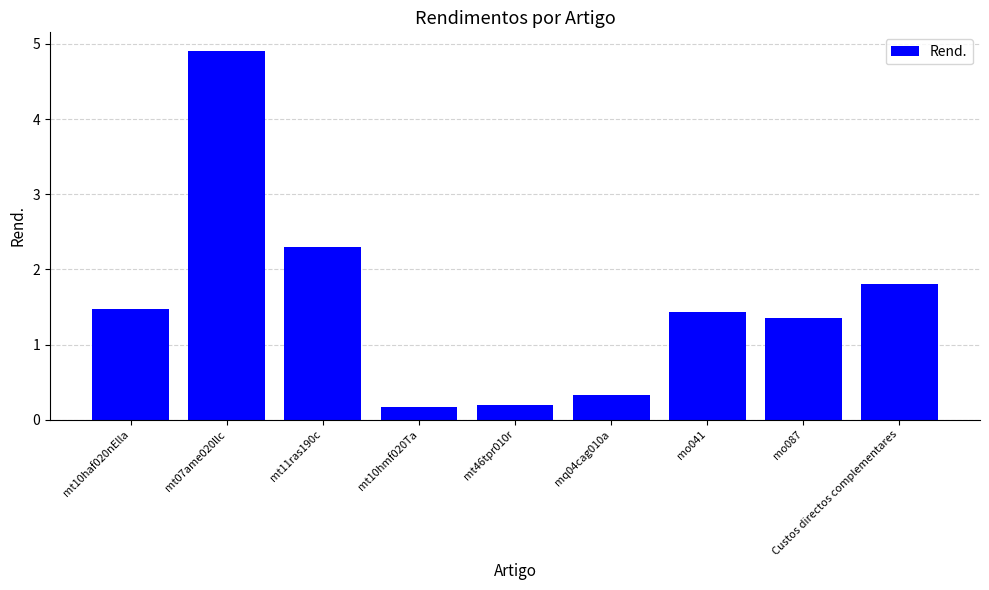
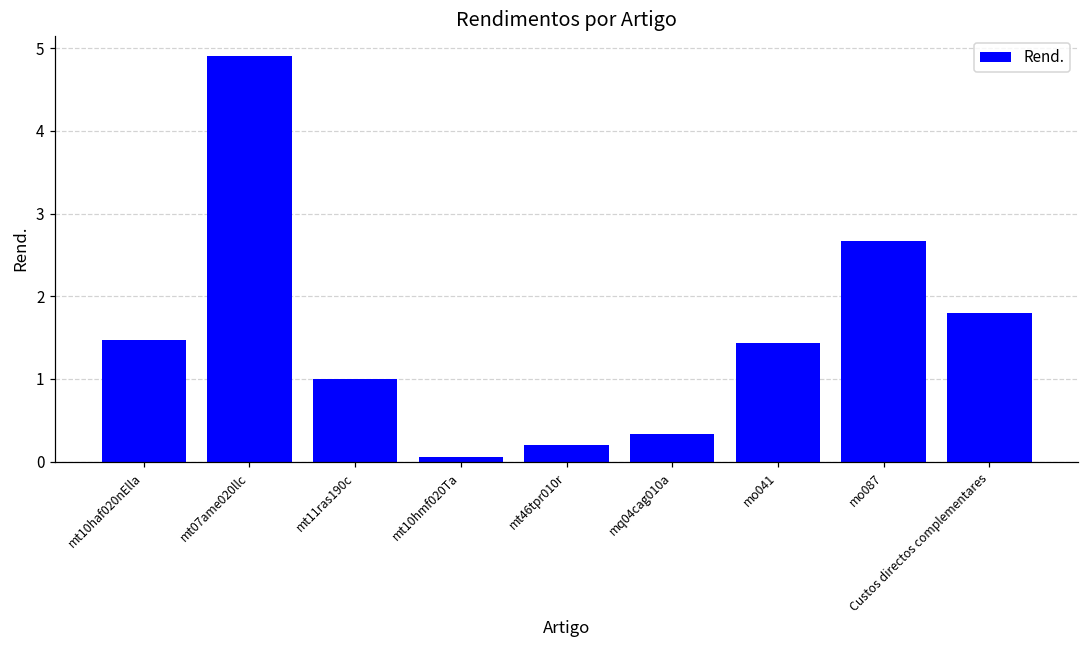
mt11ras190c: 2.3 -> 1.0
mt10hmf020Ta: 0.2 -> 0.1
mo087: 1.3 -> 2.7
